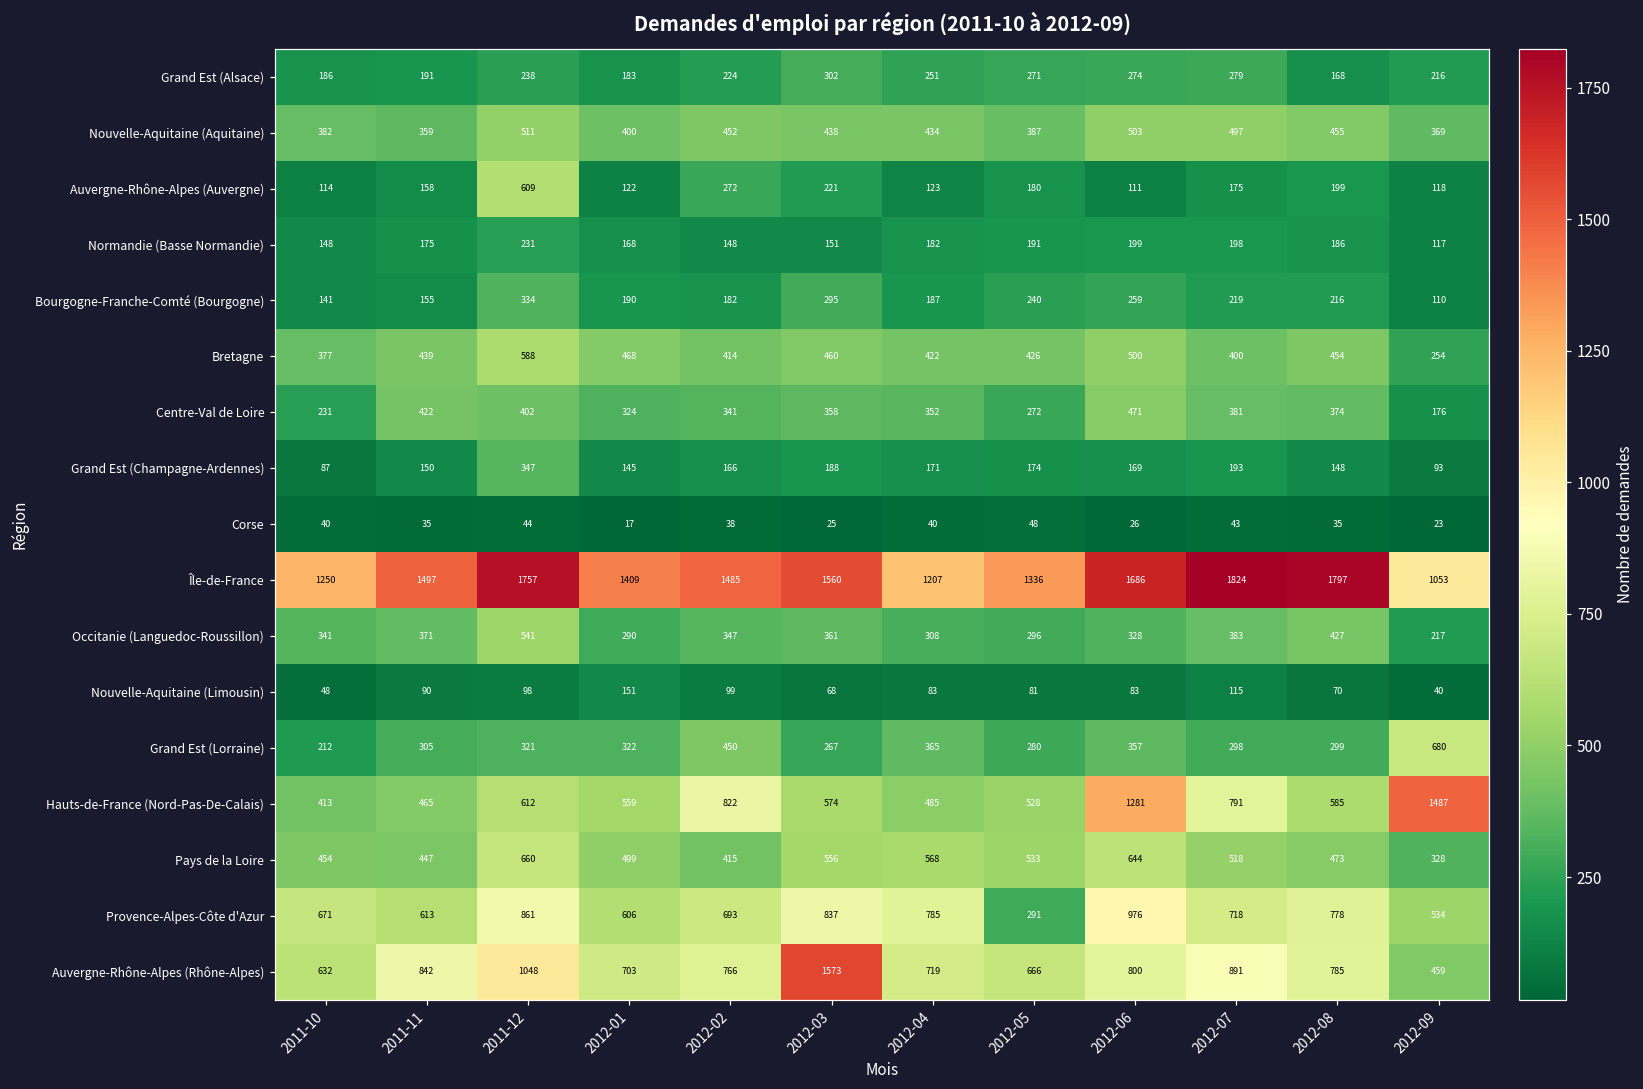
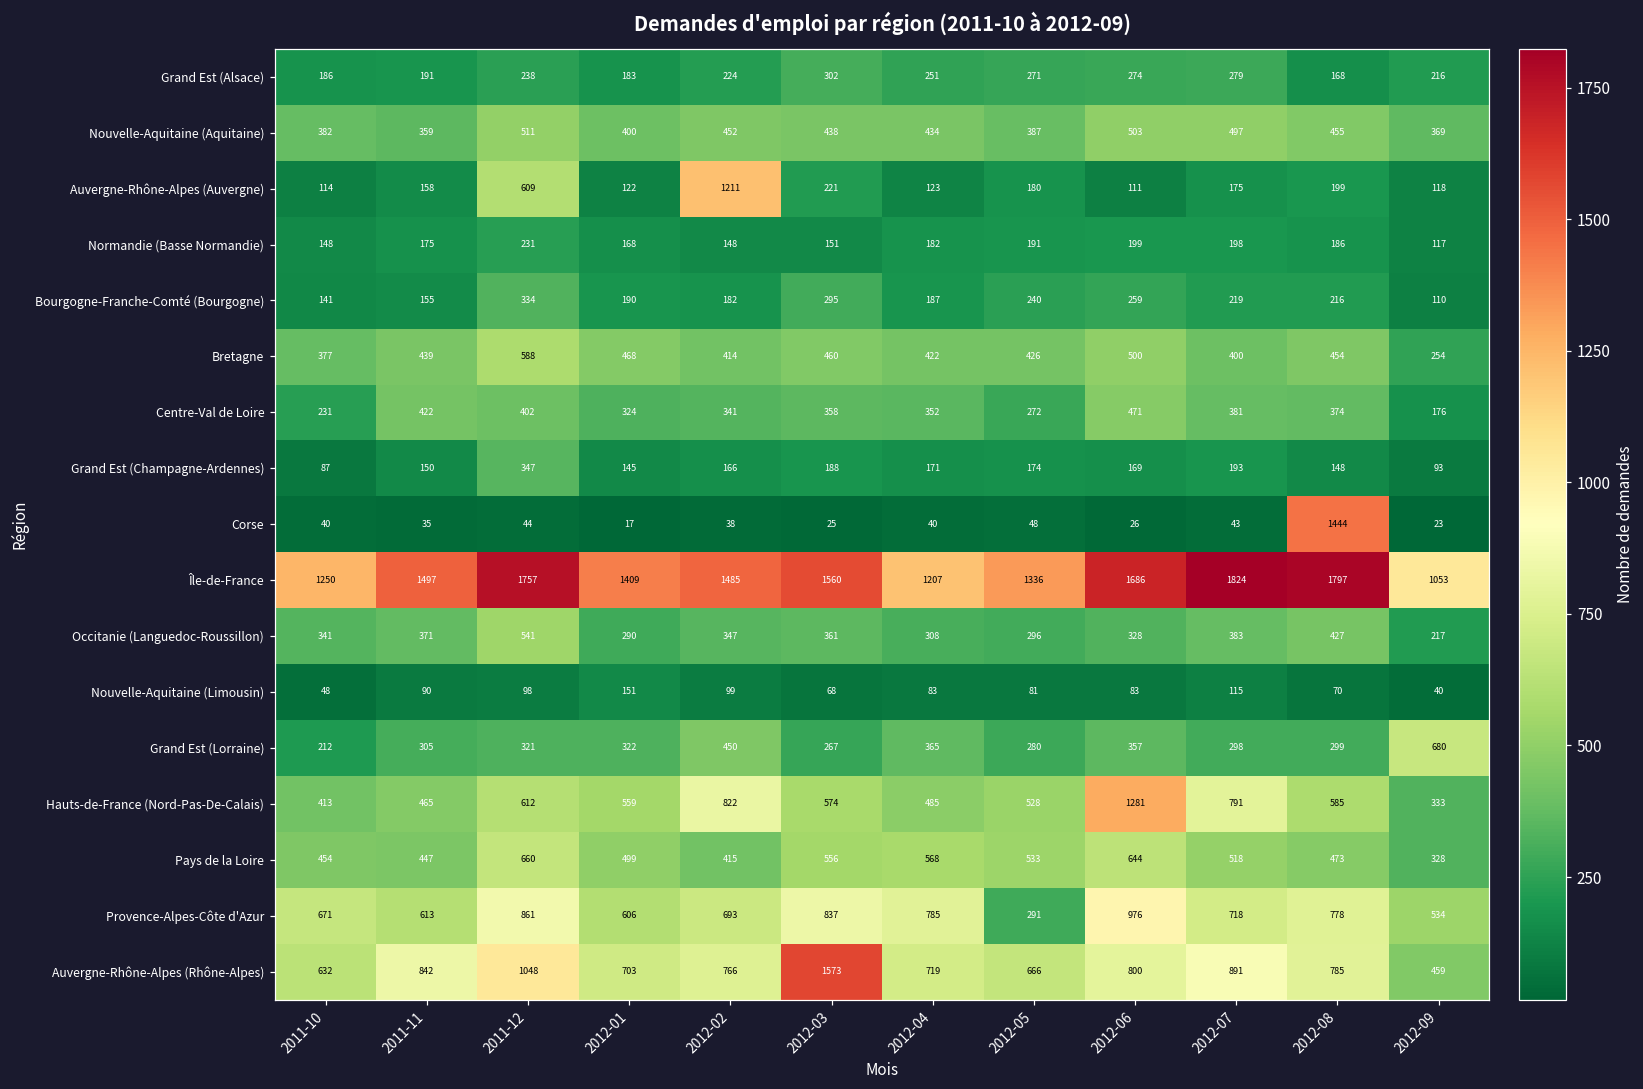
Auvergne-Rhône-Alpes (Auvergne), 2012-02: 272 -> 1211
Corse, 2012-08: 35 -> 1444
Hauts-de-France (Nord-Pas-De-Calais), 2012-09: 1487 -> 333
